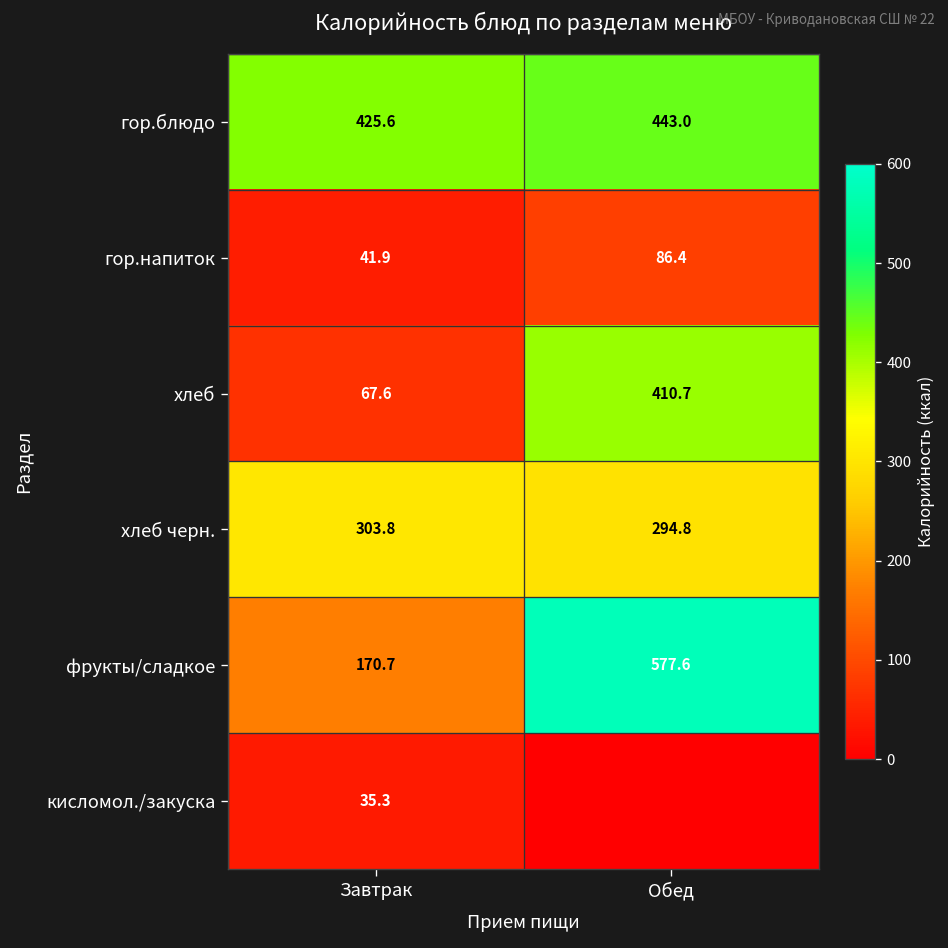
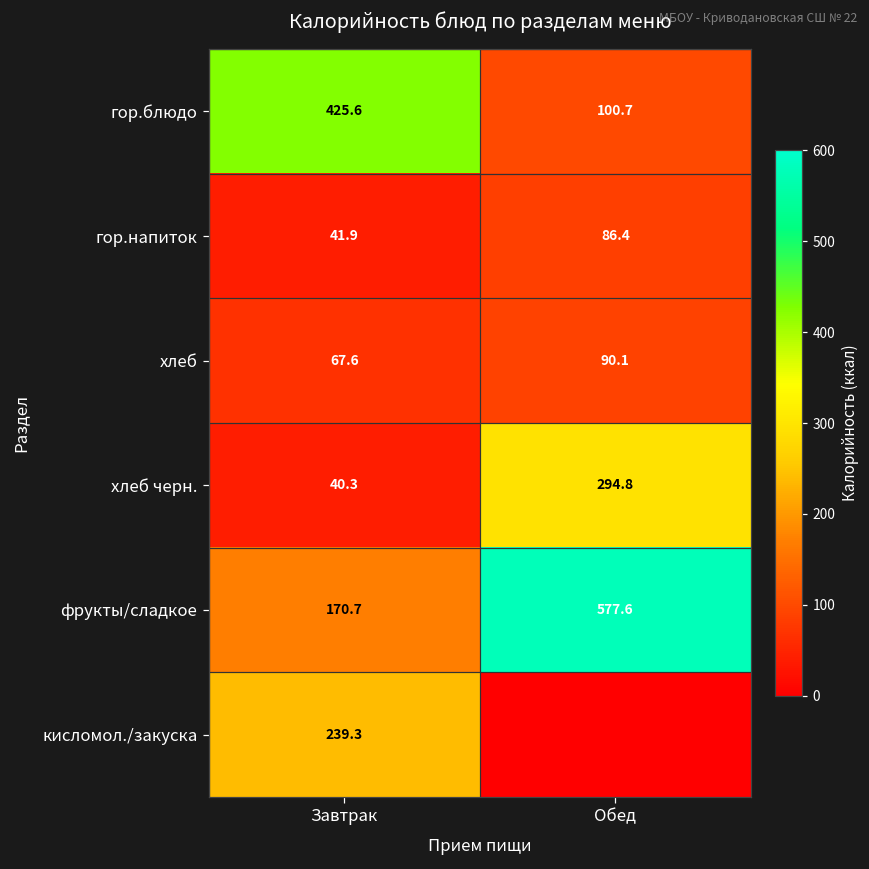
гор.блюдо, Обед: 443.0 -> 100.7
хлеб, Обед: 410.7 -> 90.1
хлеб черн., Завтрак: 303.8 -> 40.3
кисломол./закуска, Завтрак: 35.3 -> 239.3
